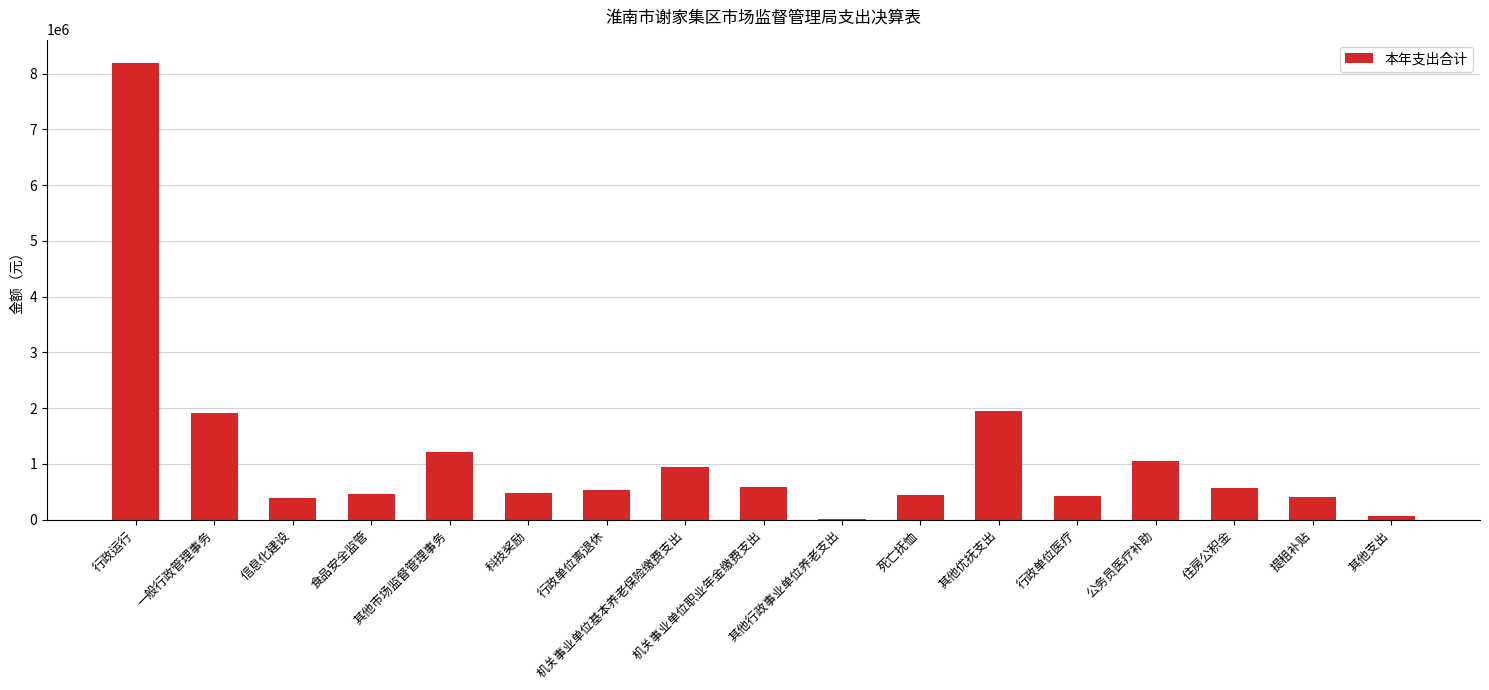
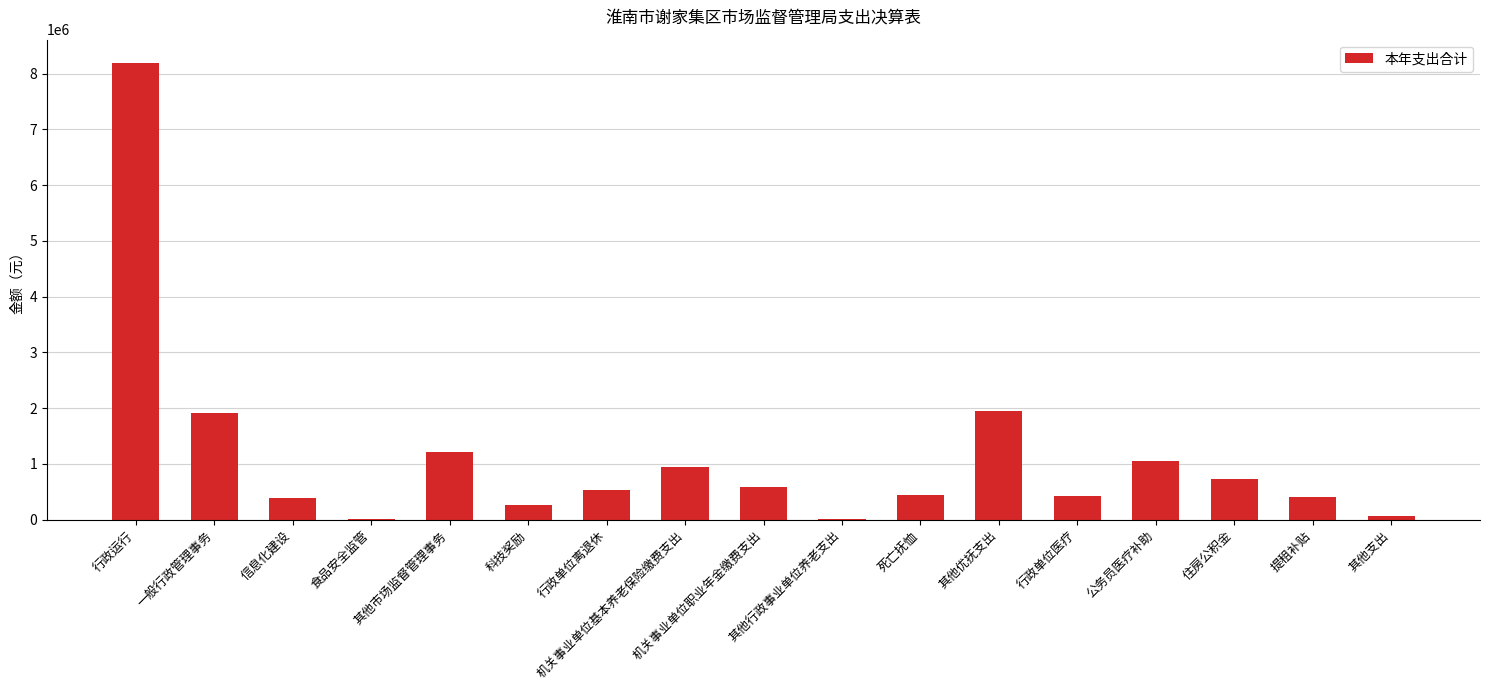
食品安全监管: 500000 -> 0
科技奖励: 500000 -> 300000
住房公积金: 600000 -> 700000
